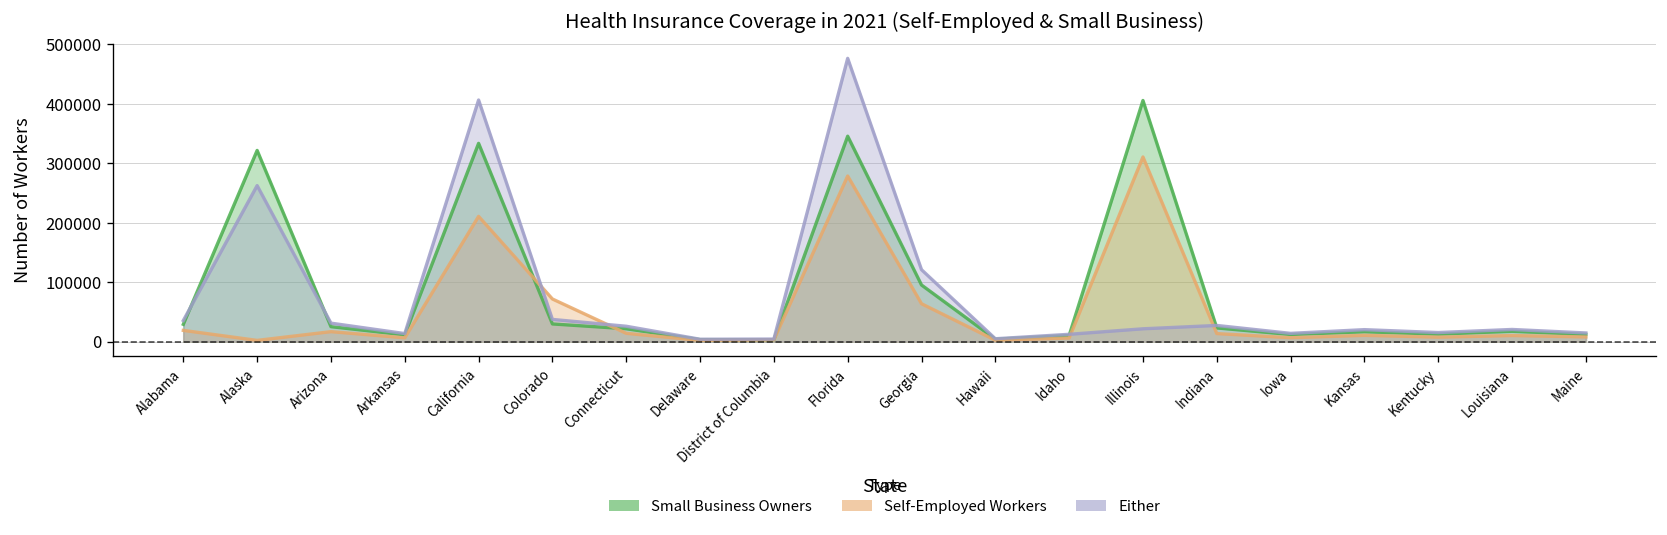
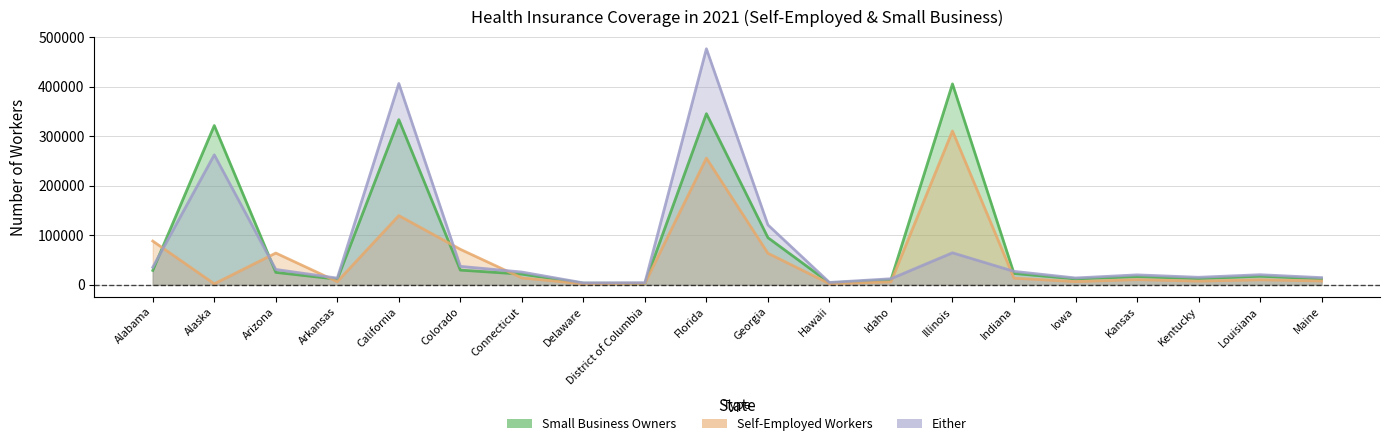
Self-Employed Workers, Alabama: 20000 -> 90000
Self-Employed Workers, Arizona: 20000 -> 60000
Self-Employed Workers, California: 210000 -> 140000
Self-Employed Workers, Florida: 280000 -> 260000
Either, Illinois: 20000 -> 60000
